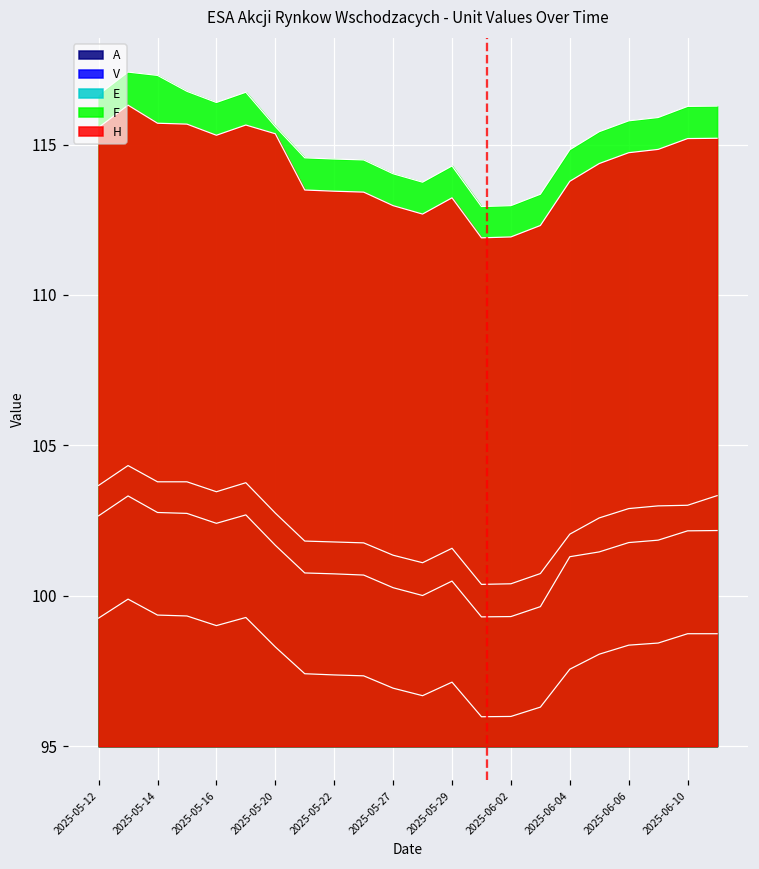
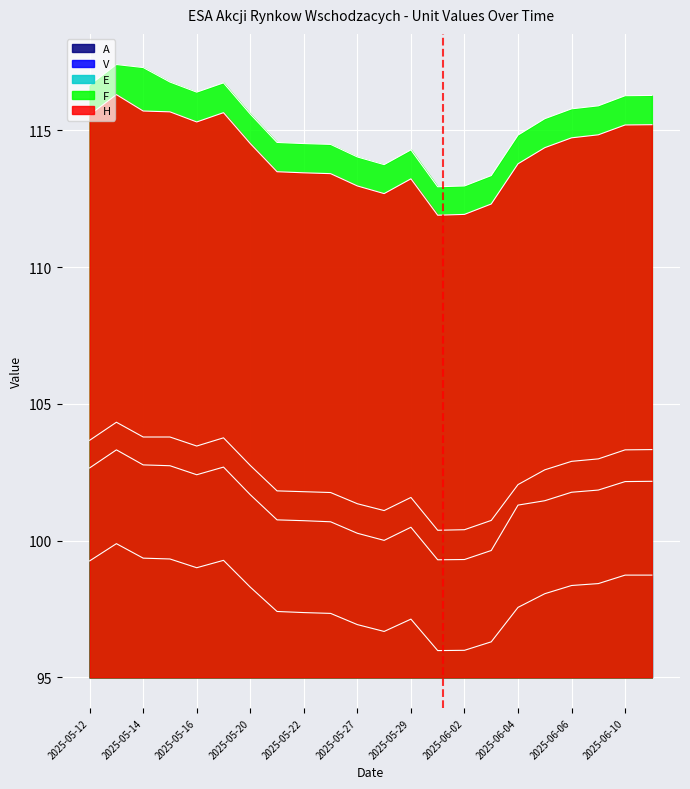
H, 2025-05-20: 115.4 -> 114.5
E, 2025-06-10: 103.0 -> 103.3
